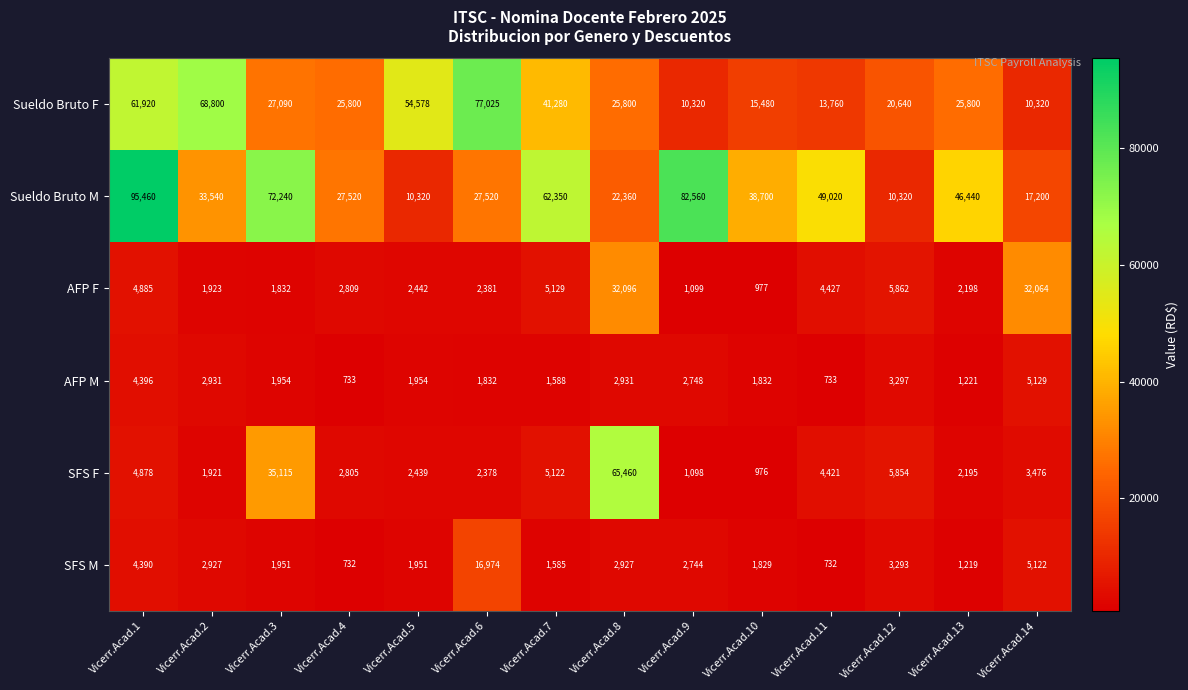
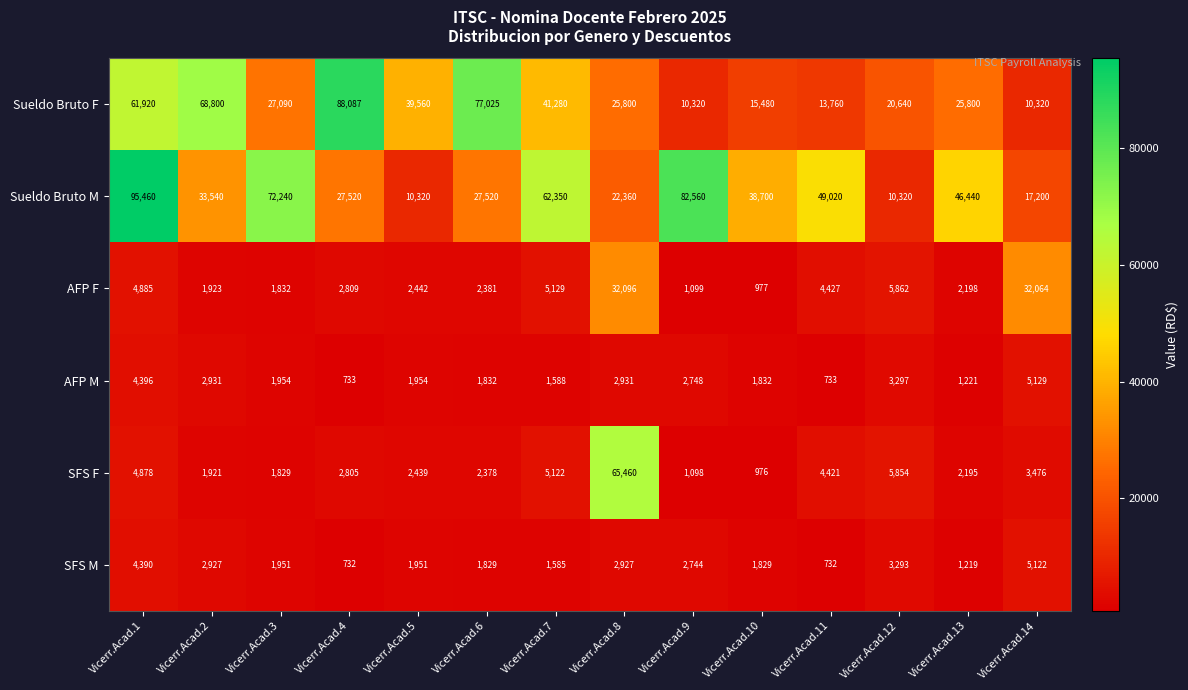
Sueldo Bruto F, Vicerr.Acad.4: 25,800 -> 88,087
Sueldo Bruto F, Vicerr.Acad.5: 54,578 -> 39,560
SFS F, Vicerr.Acad.3: 35,115 -> 1,829
SFS M, Vicerr.Acad.6: 16,974 -> 1,829
